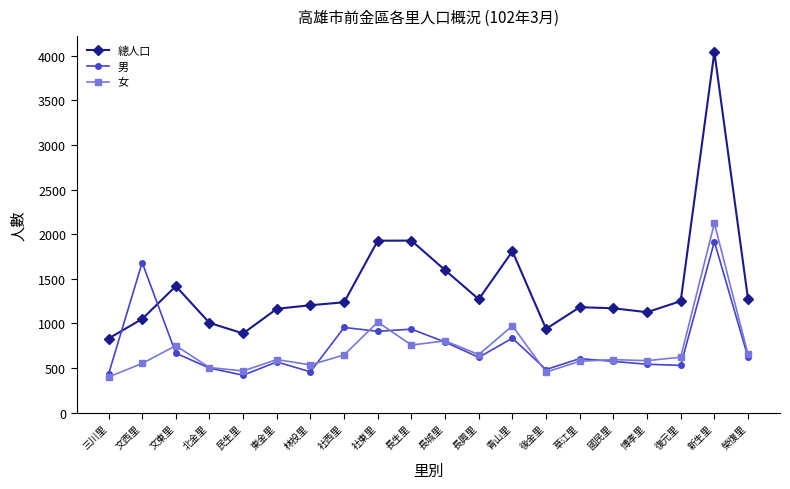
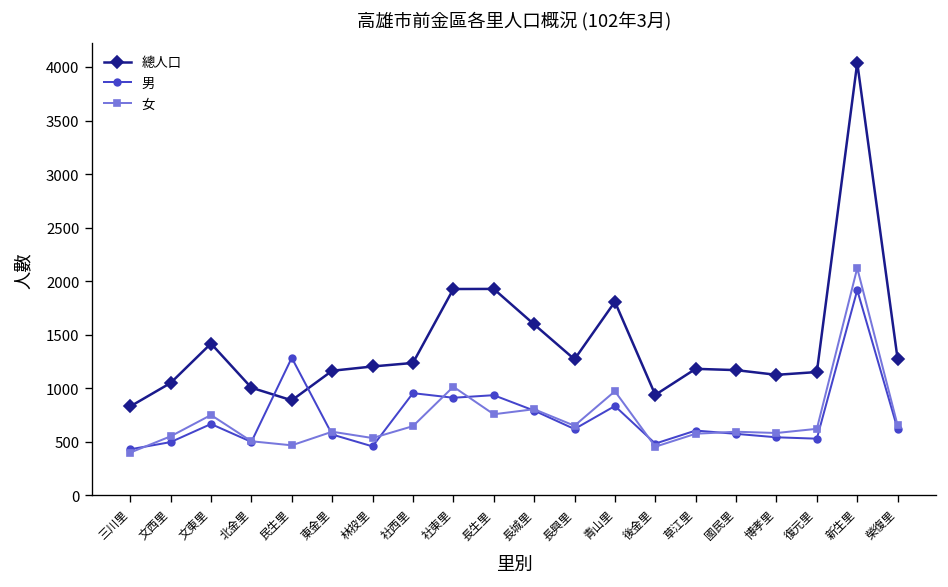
男, 文西里: 1700 -> 500
男, 民生里: 400 -> 1300
總人口, 復元里: 1300 -> 1200
